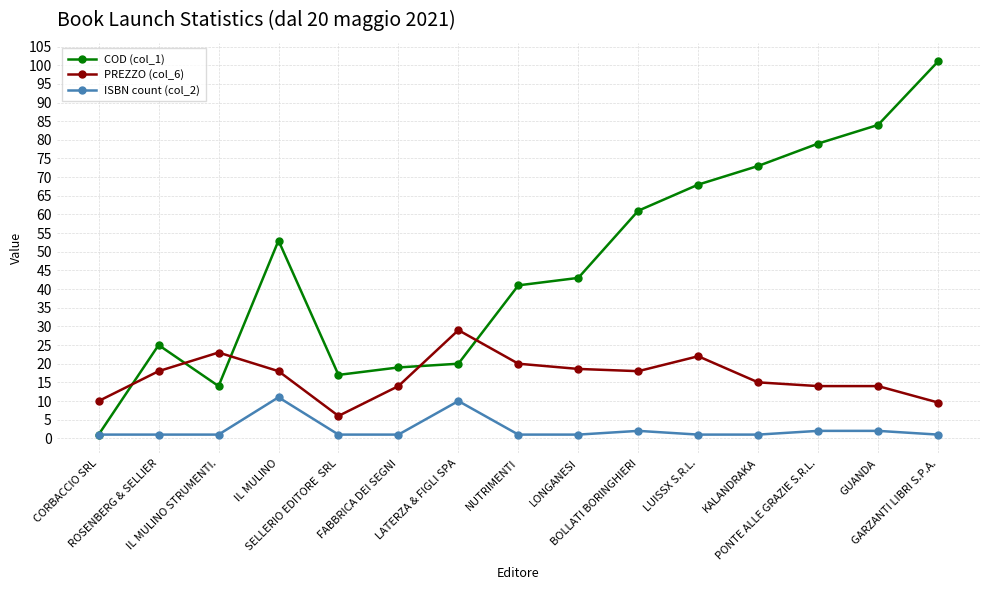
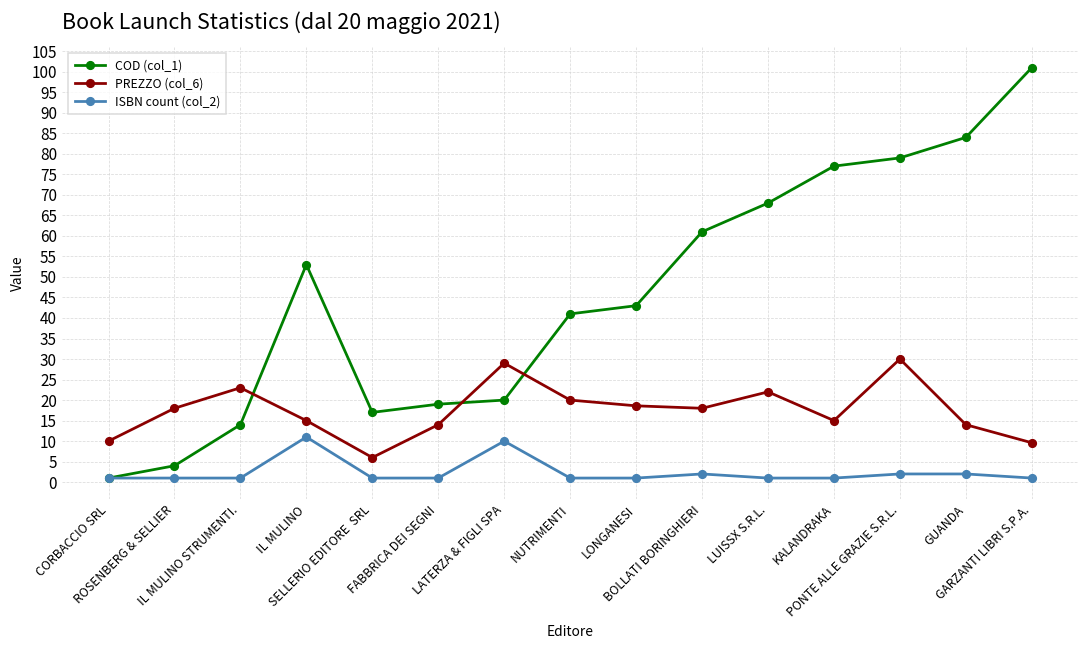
COD (col_1), ROSENBERG & SELLIER: 25 -> 4
PREZZO (col_6), IL MULINO: 18 -> 15
COD (col_1), KALANDRAKA: 73 -> 77
PREZZO (col_6), PONTE ALLE GRAZIE S.R.L.: 14 -> 30
